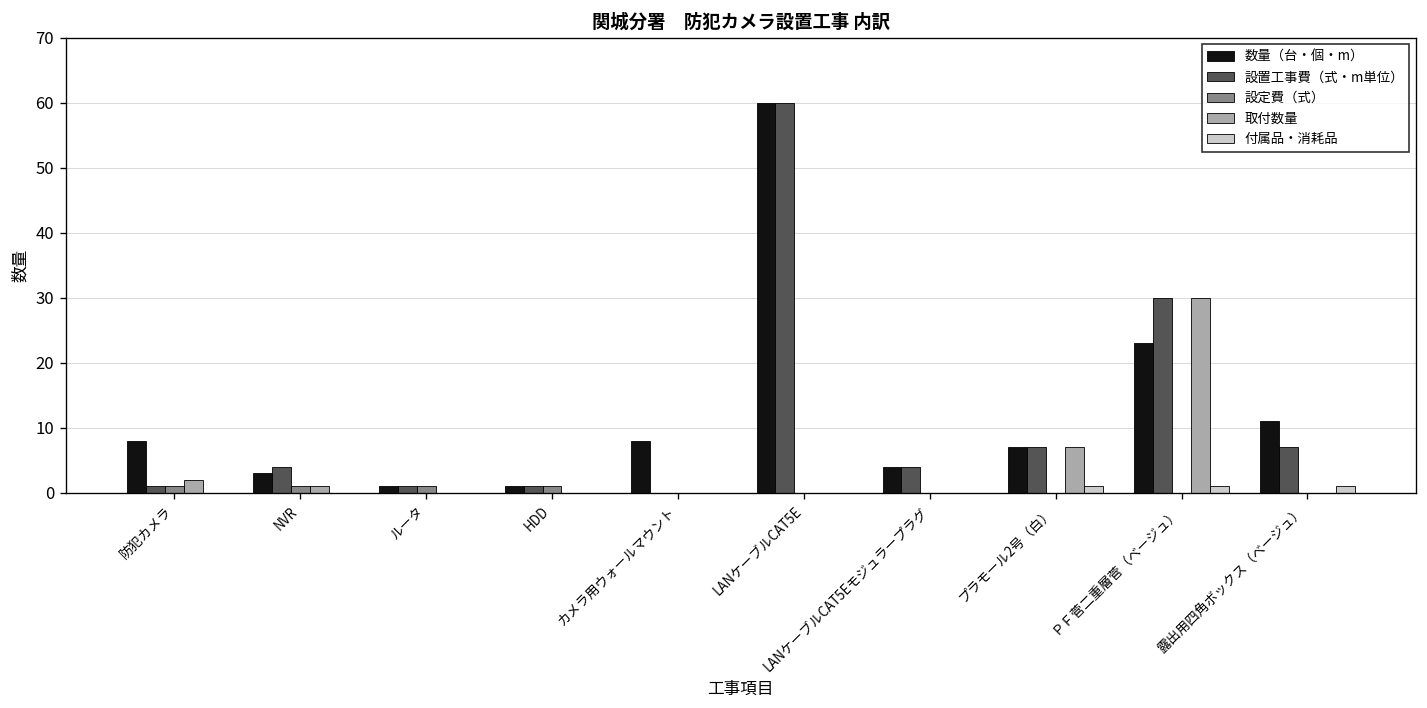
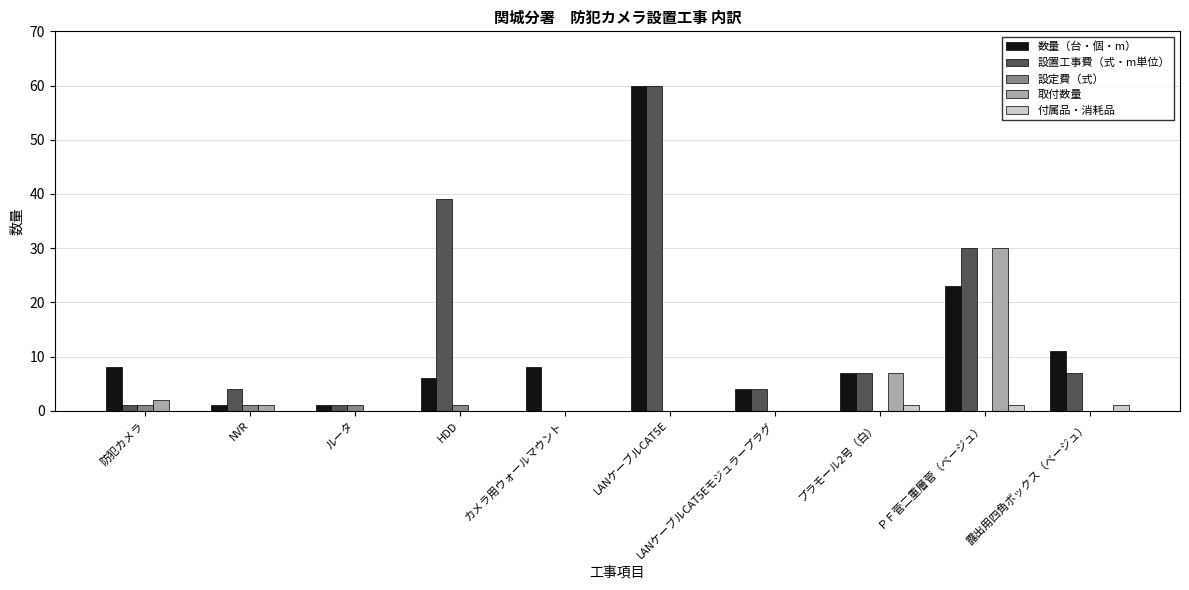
数量（台・個・m）, NVR: 3 -> 1
数量（台・個・m）, HDD: 1 -> 6
設置工事費（式・m単位）, HDD: 1 -> 39
